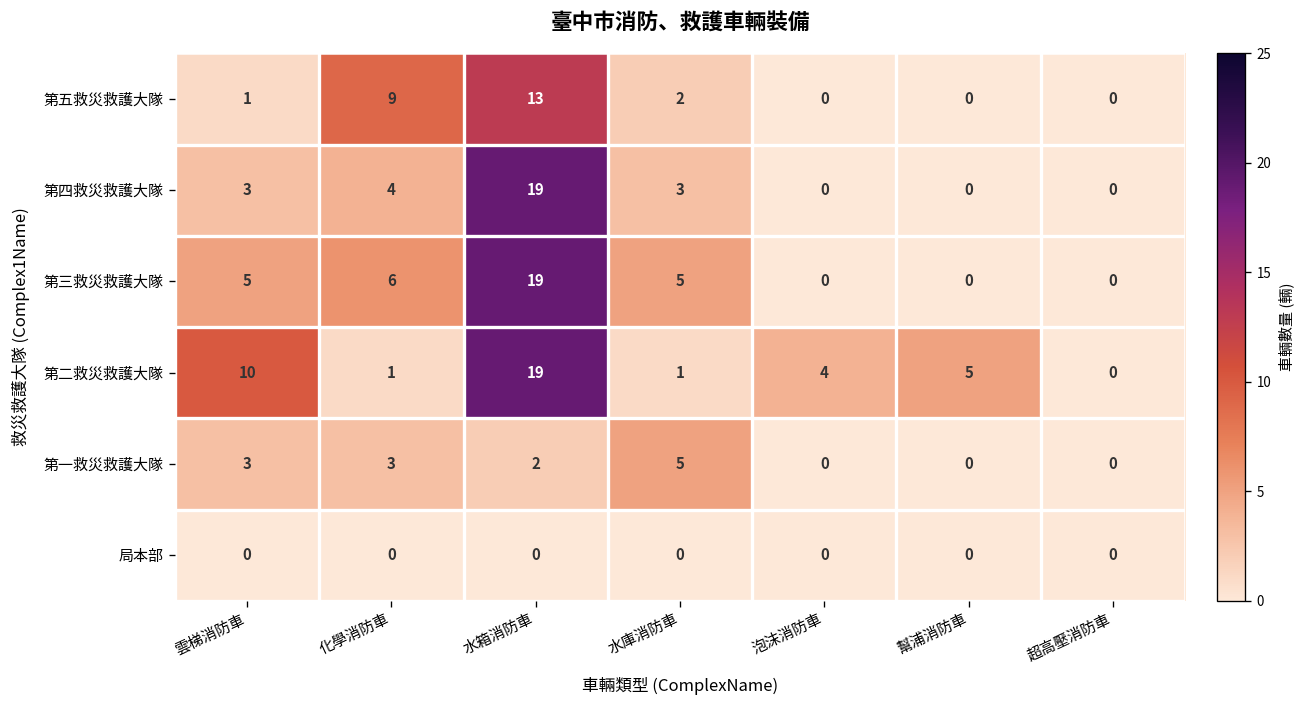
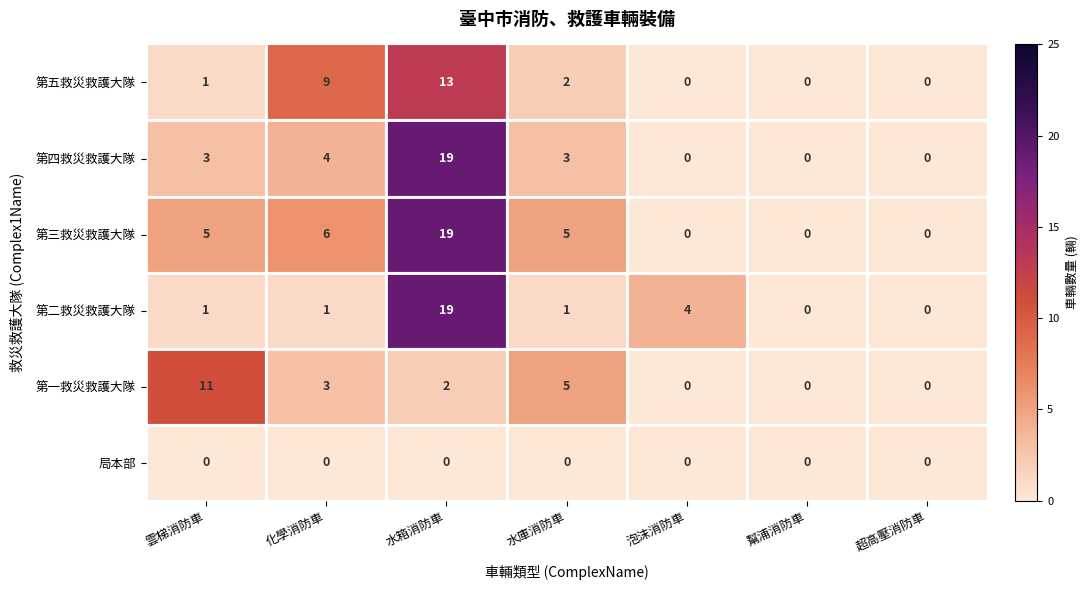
第二救災救護大隊, 雲梯消防車: 10 -> 1
第二救災救護大隊, 幫浦消防車: 5 -> 0
第一救災救護大隊, 雲梯消防車: 3 -> 11
